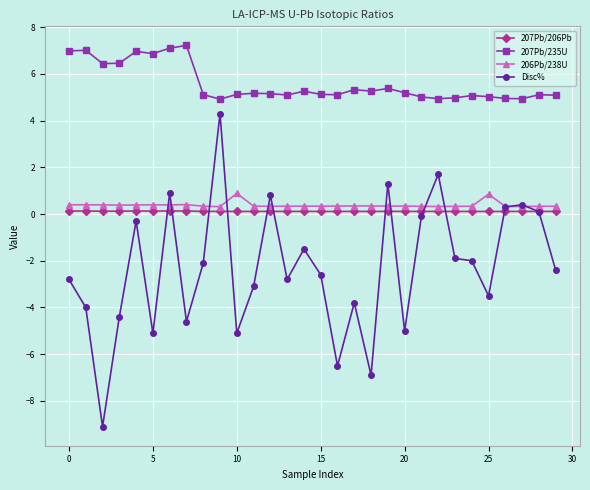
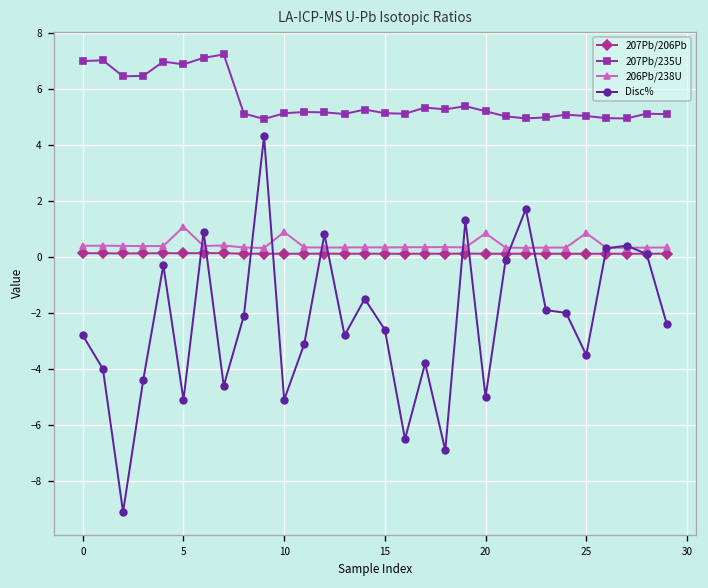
206Pb/238U, 5: 0.4 -> 1.1
206Pb/238U, 20: 0.3 -> 0.8
